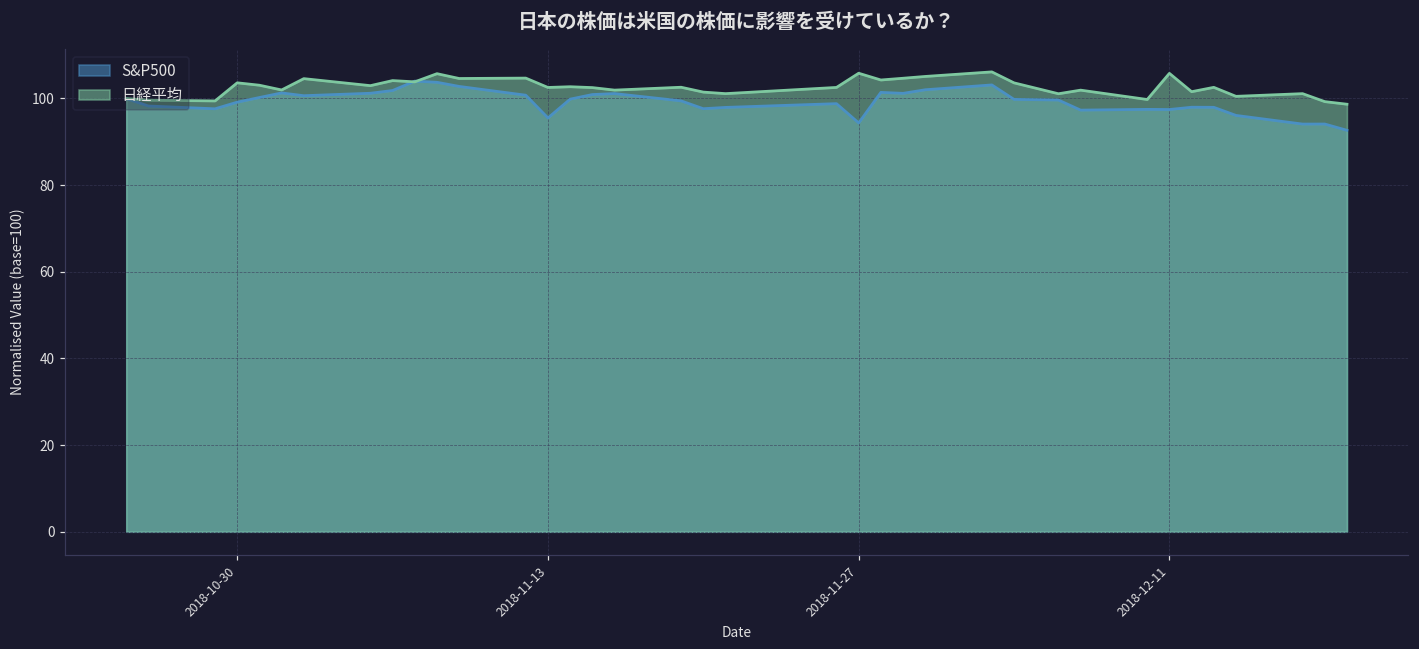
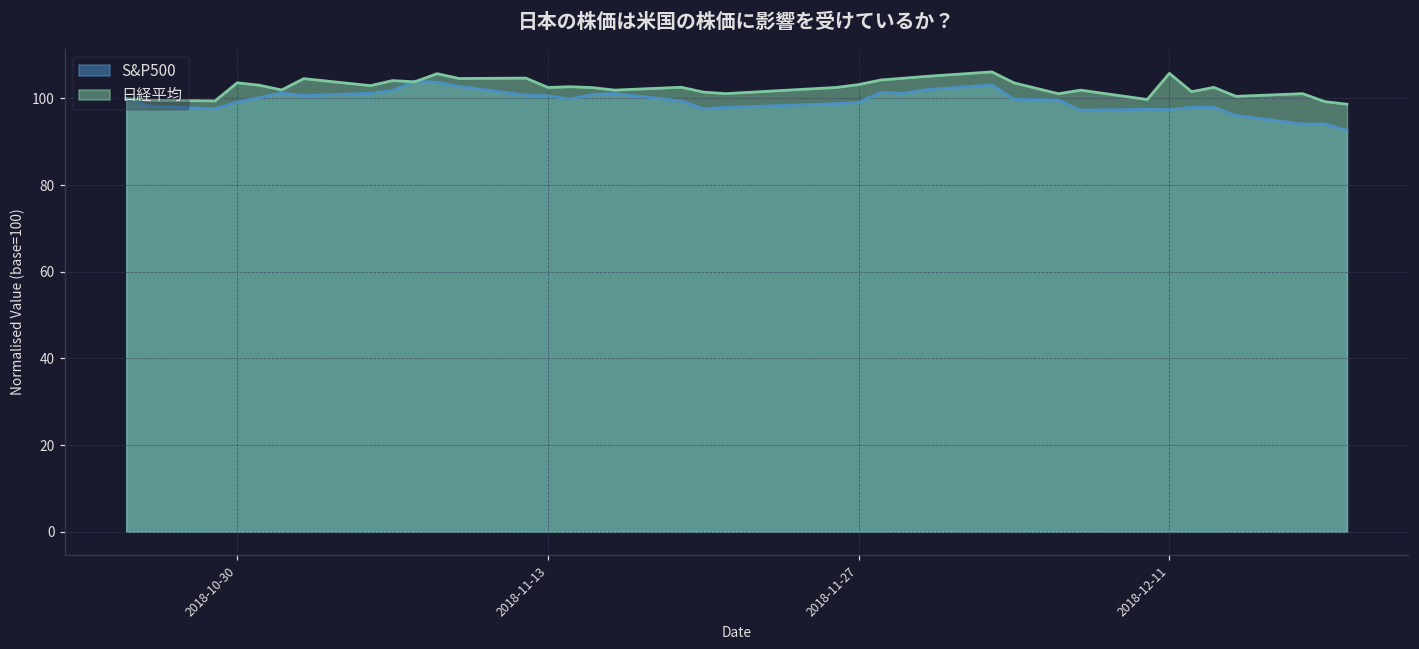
S&P500, 2018-11-13: 96 -> 101
S&P500, 2018-11-27: 94 -> 99
日経平均, 2018-11-27: 106 -> 103
